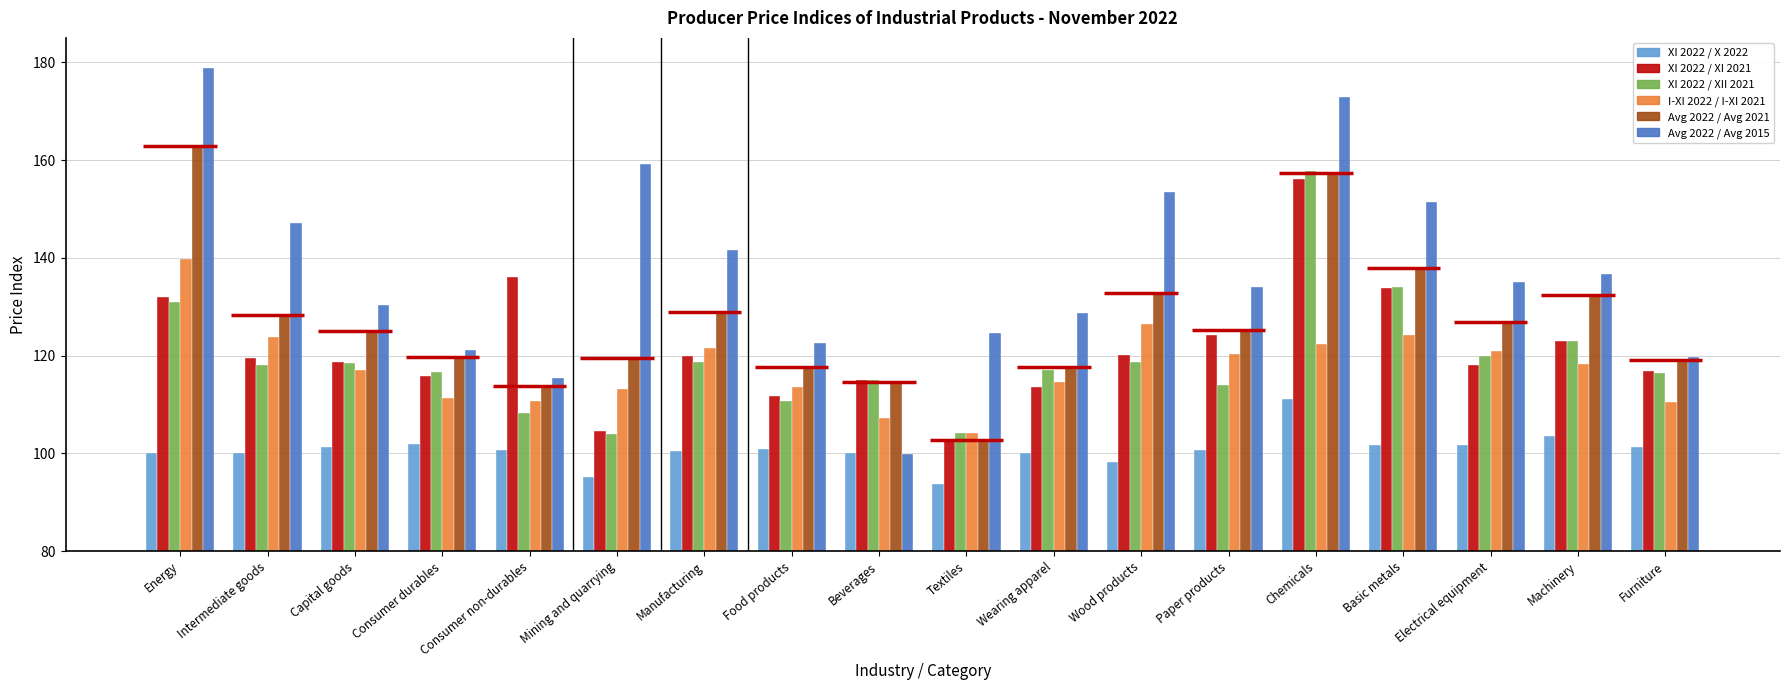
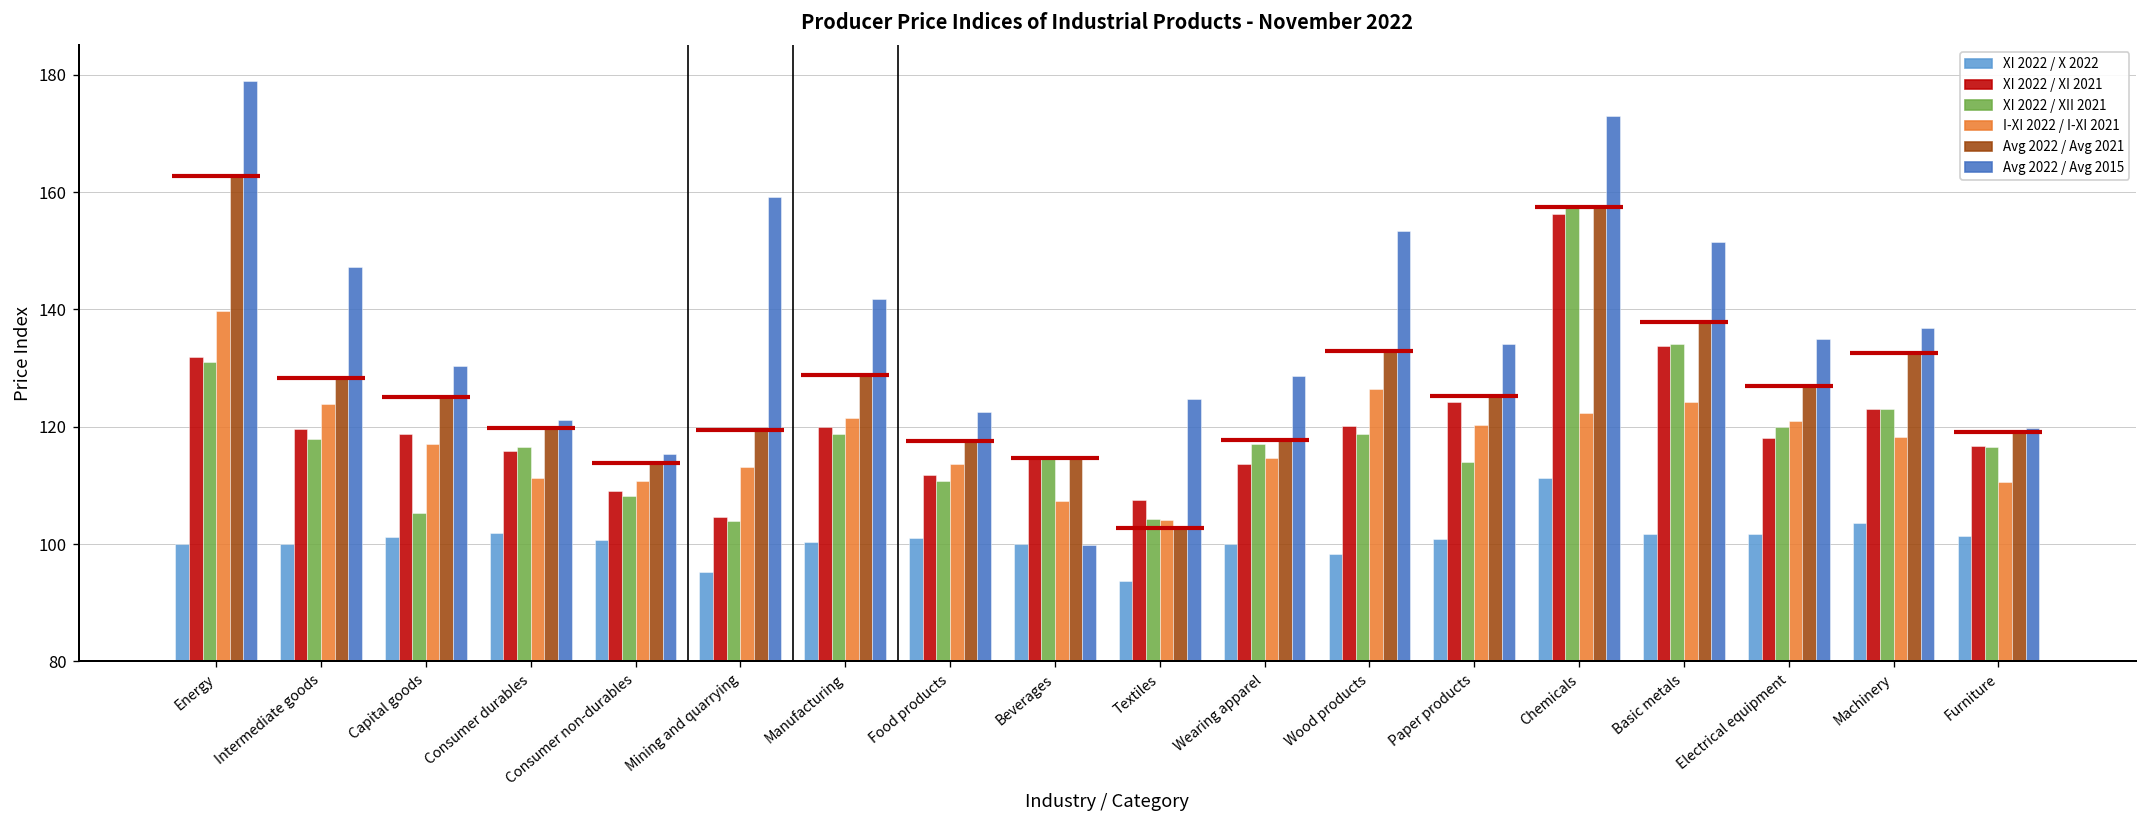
XI 2022 / XII 2021, Capital goods: 119 -> 105
XI 2022 / XI 2021, Consumer non-durables: 136 -> 109
XI 2022 / XI 2021, Textiles: 103 -> 108
